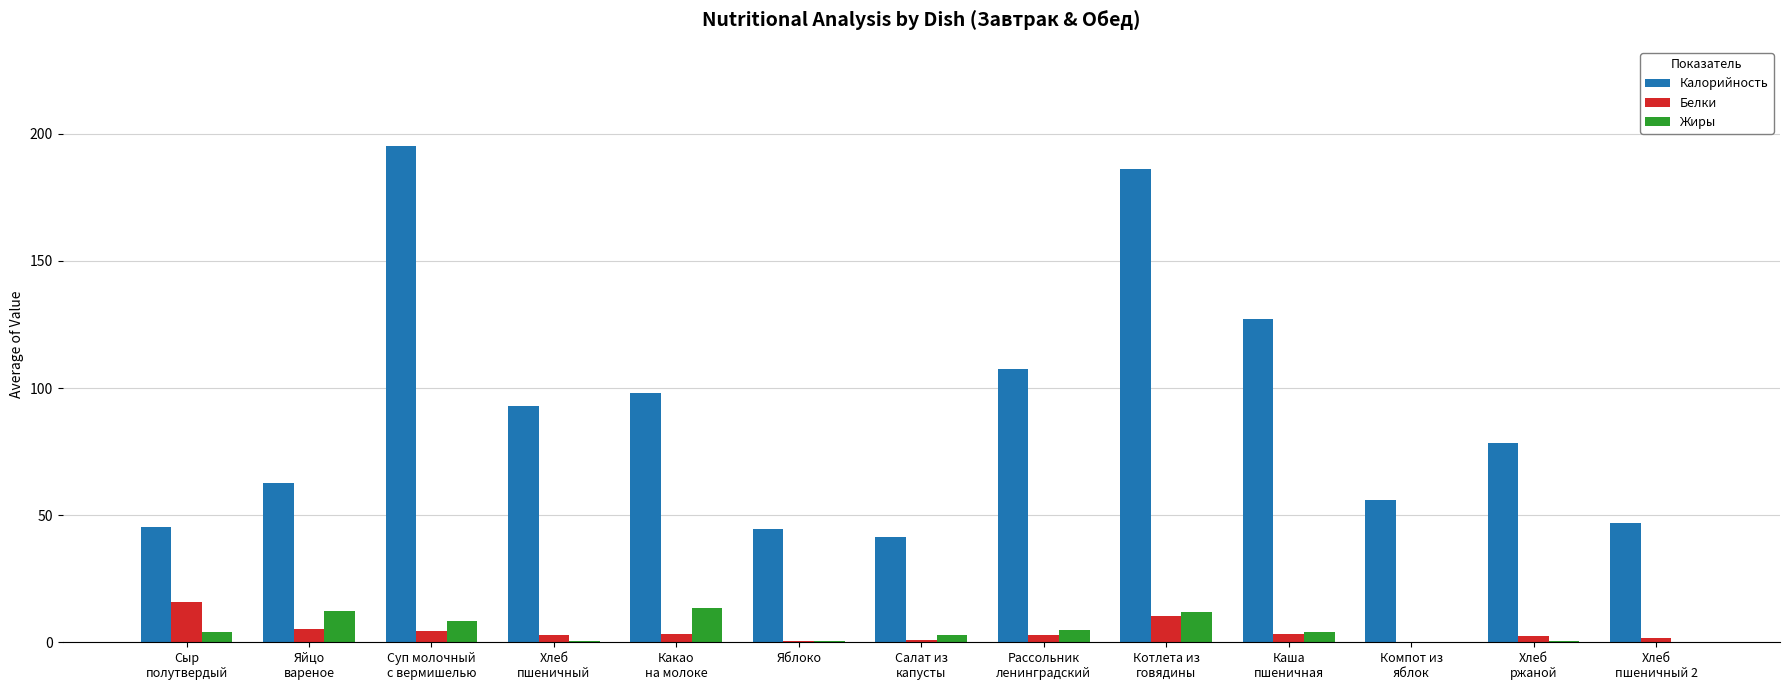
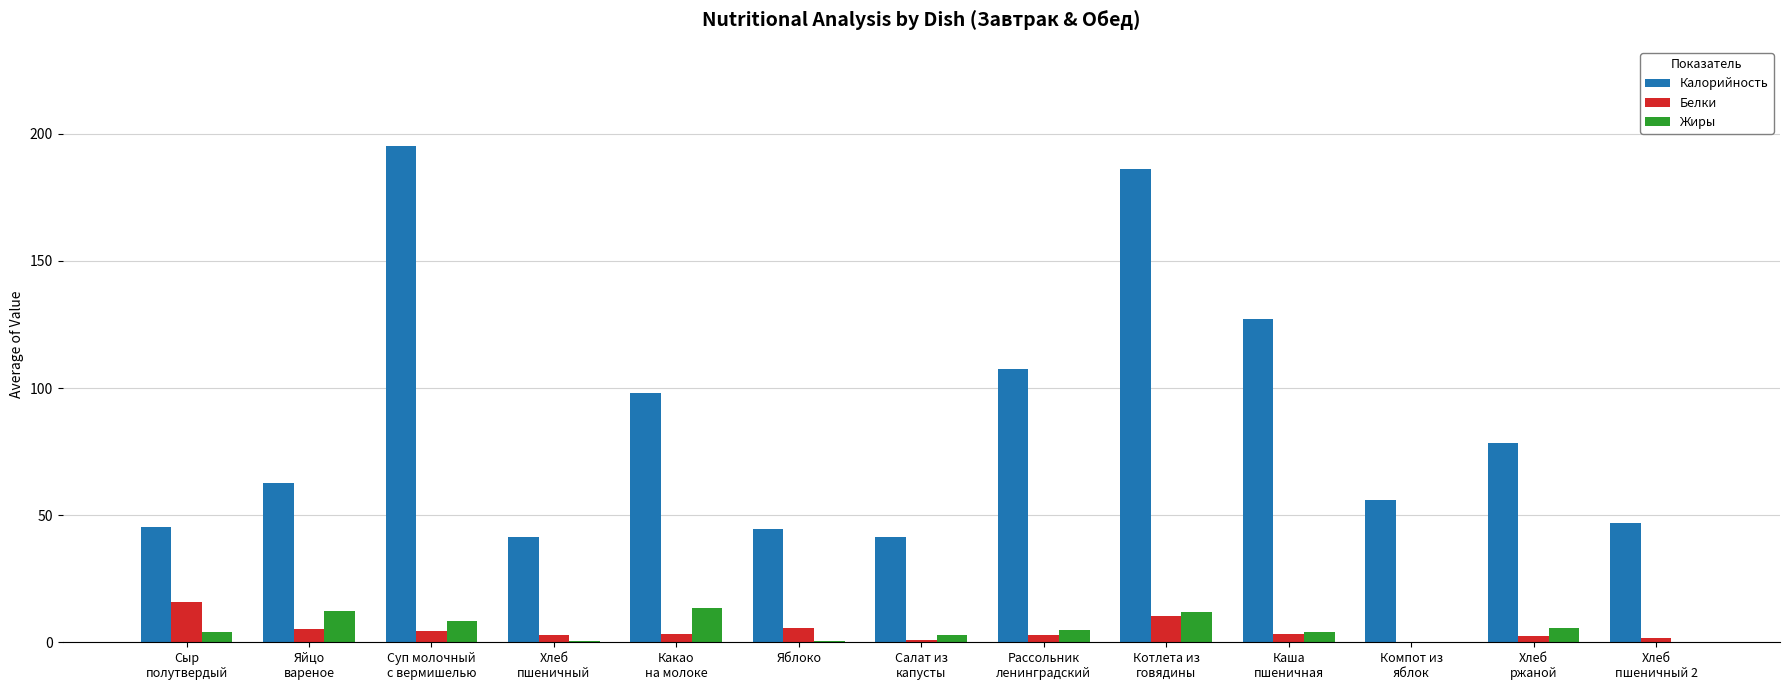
Калорийность, Хлеб пшеничный: 93 -> 42
Белки, Яблоко: 0 -> 6
Жиры, Хлеб ржаной: 0 -> 5
